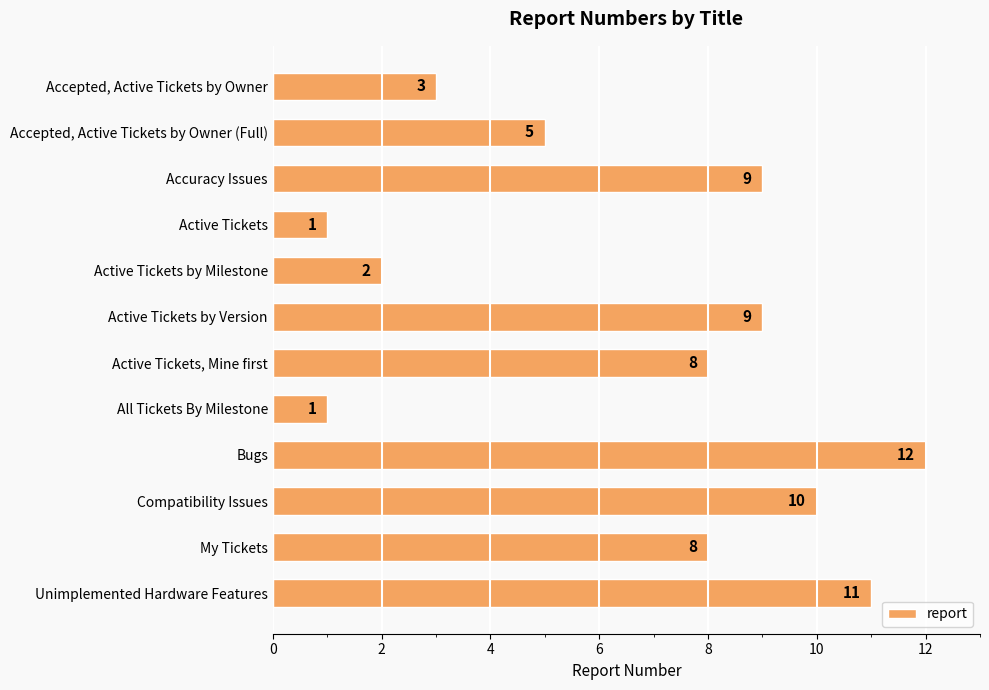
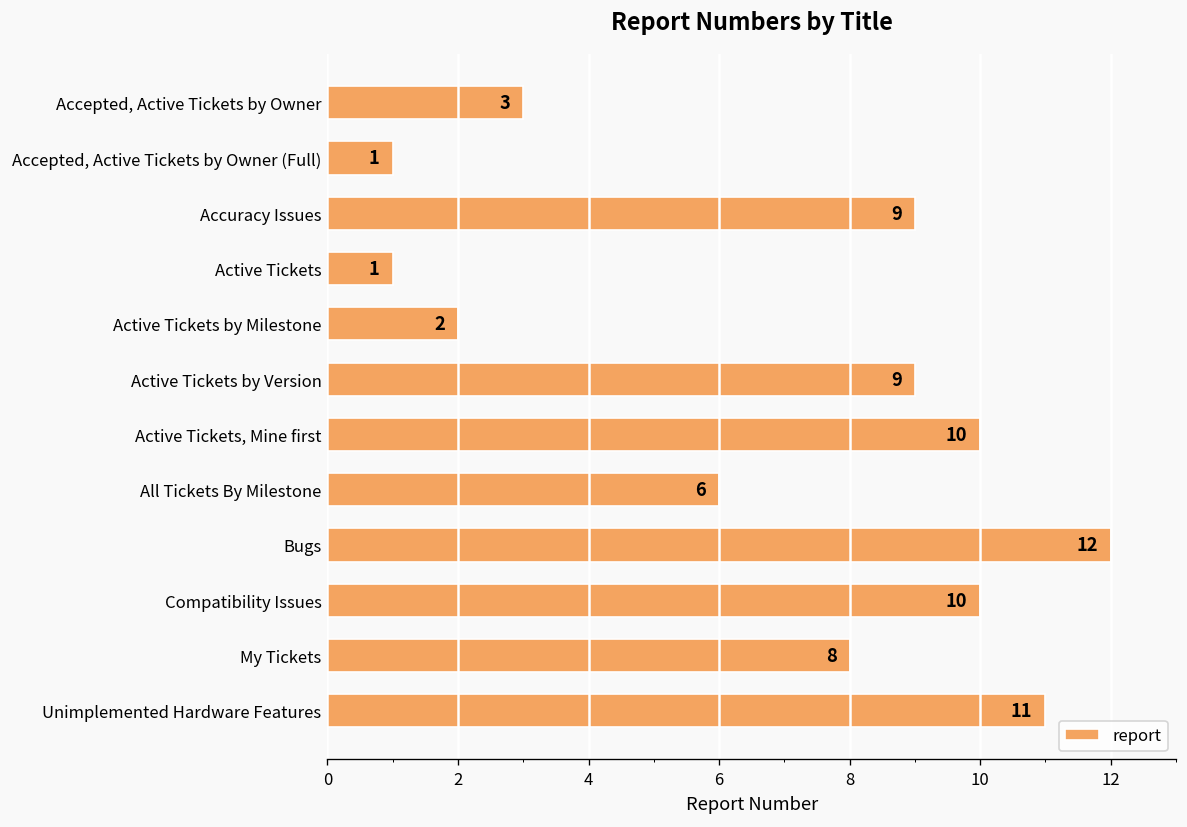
Accepted, Active Tickets by Owner (Full): 5 -> 1
Active Tickets, Mine first: 8 -> 10
All Tickets By Milestone: 1 -> 6
